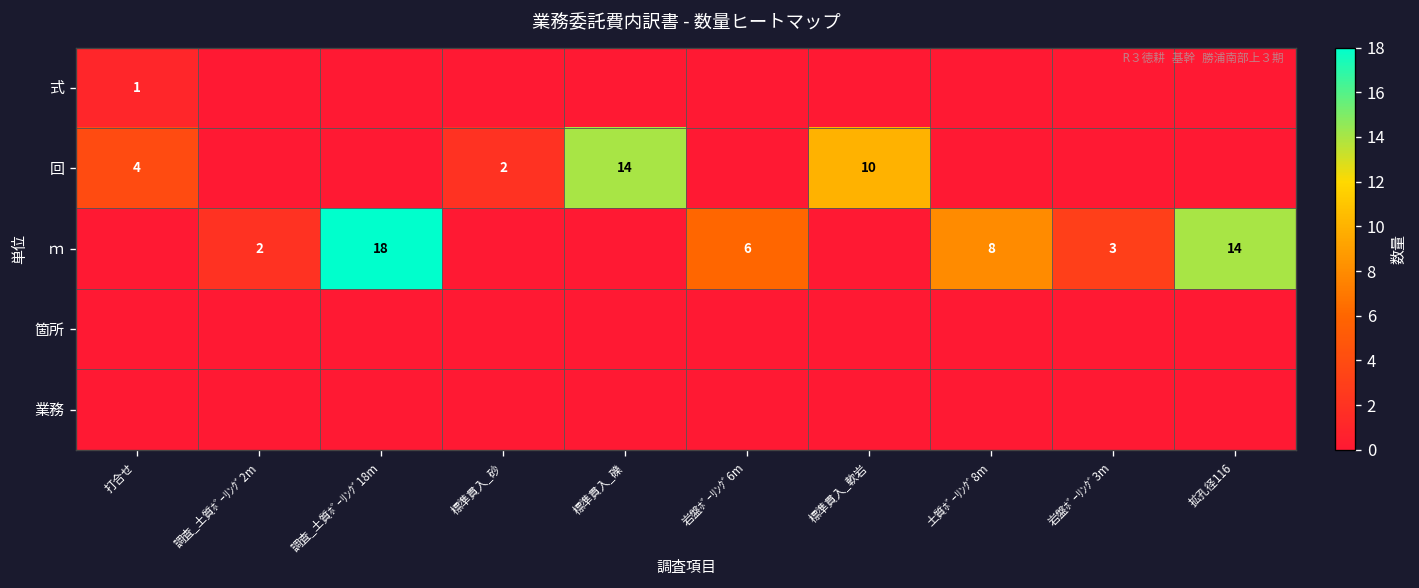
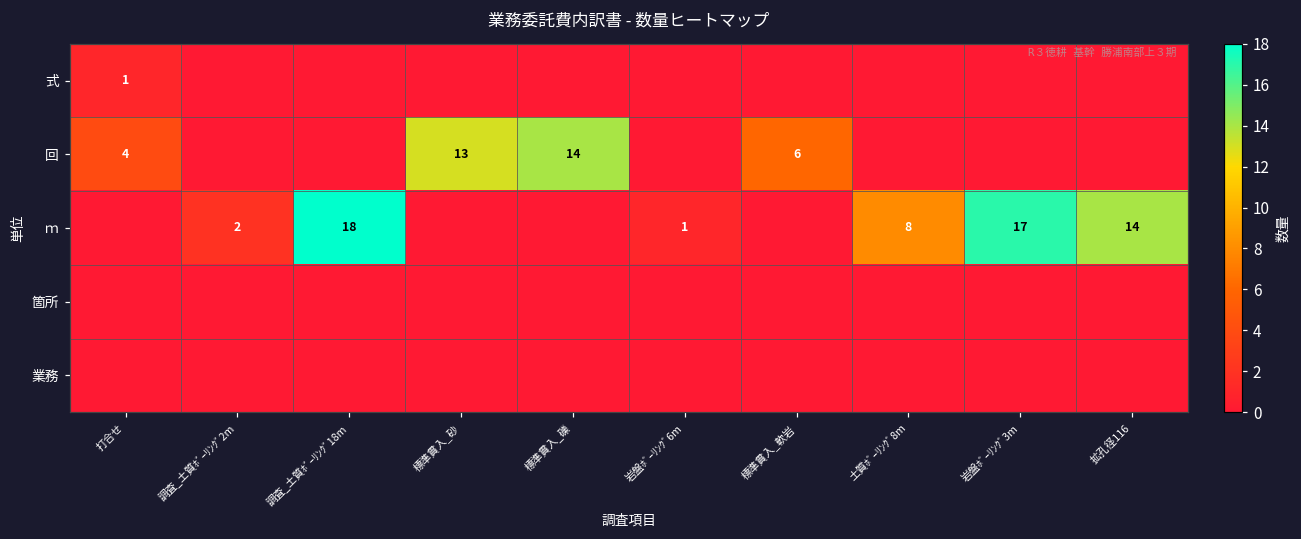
回, 標準貫入_砂: 2 -> 13
回, 標準貫入_軟岩: 10 -> 6
ｍ, 岩盤ﾎﾞｰﾘﾝｸﾞ6m: 6 -> 1
ｍ, 岩盤ﾎﾞｰﾘﾝｸﾞ3m: 3 -> 17
